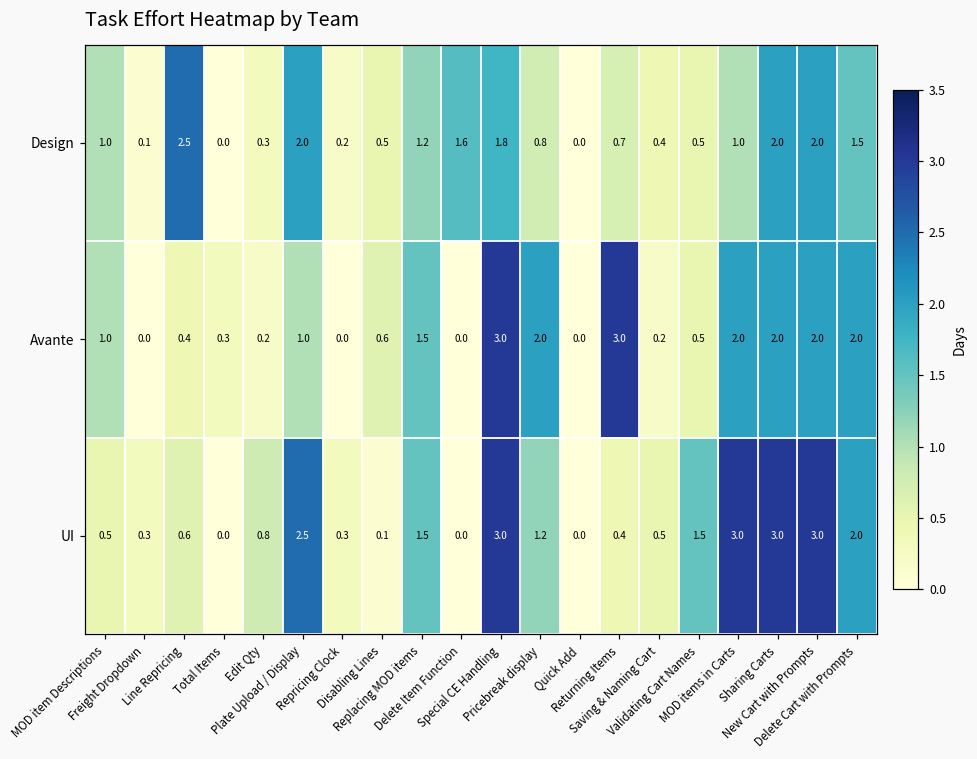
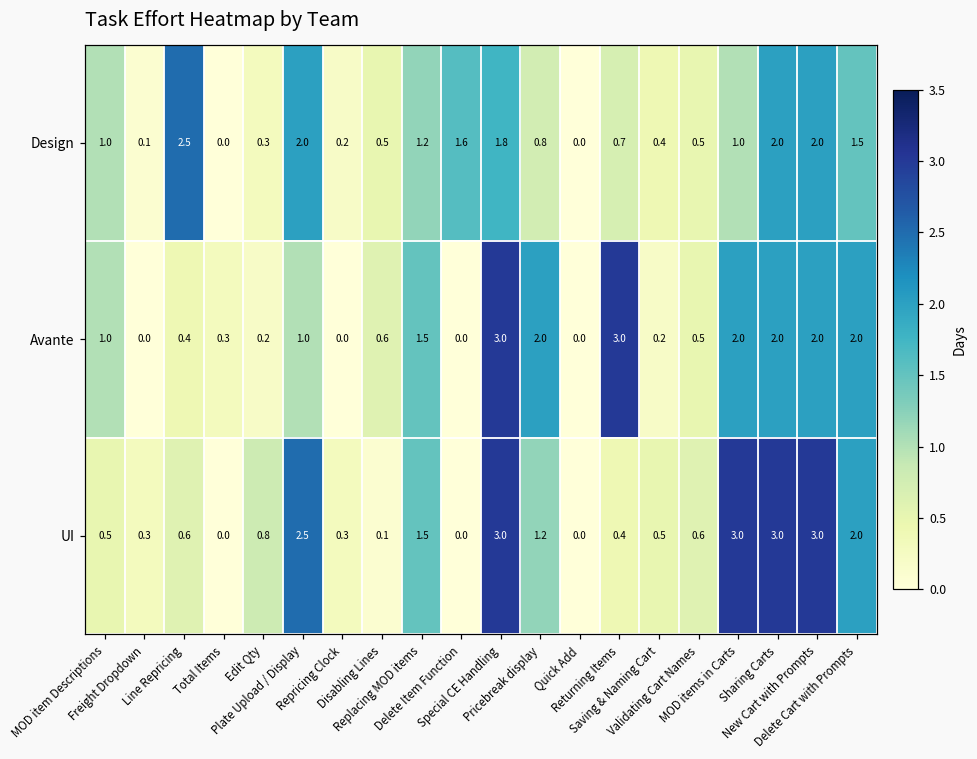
UI, Validating Cart Names: 1.5 -> 0.6
